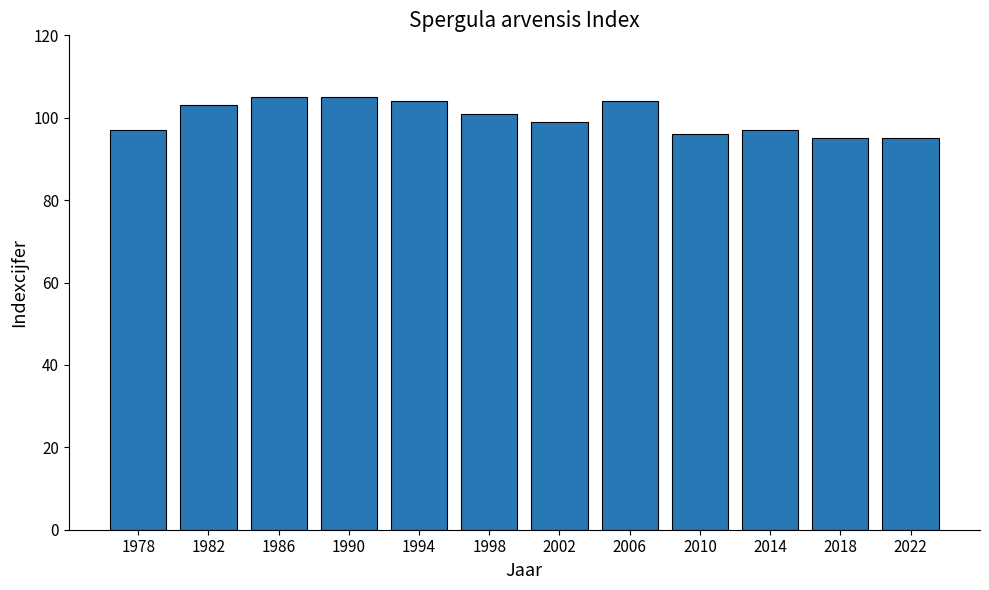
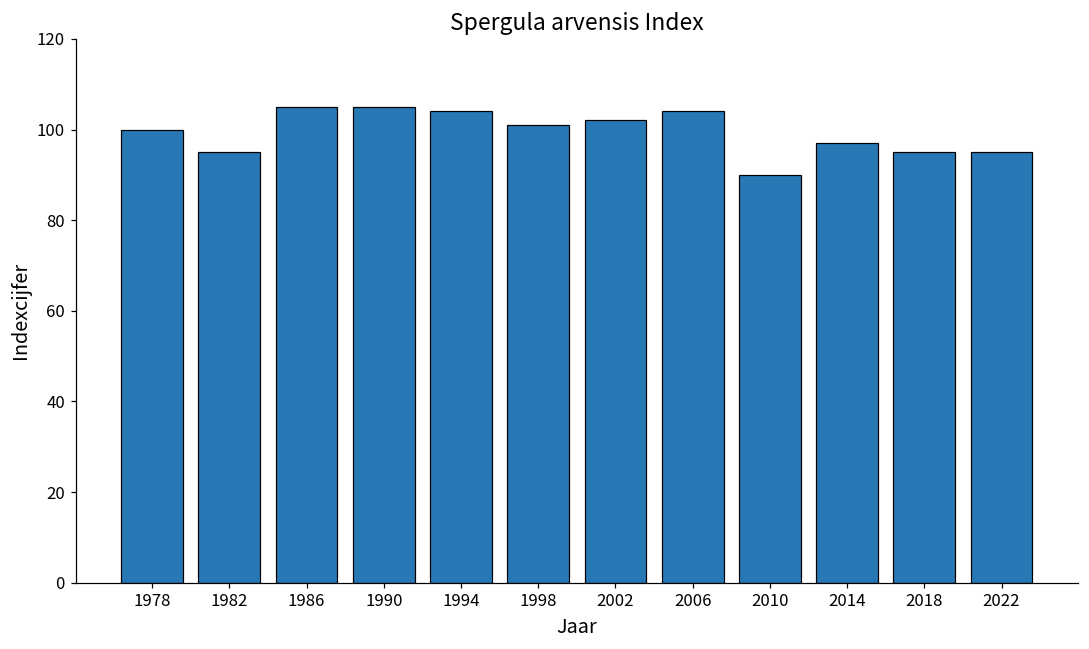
1978: 97 -> 100
1982: 103 -> 95
2002: 99 -> 102
2010: 96 -> 90
